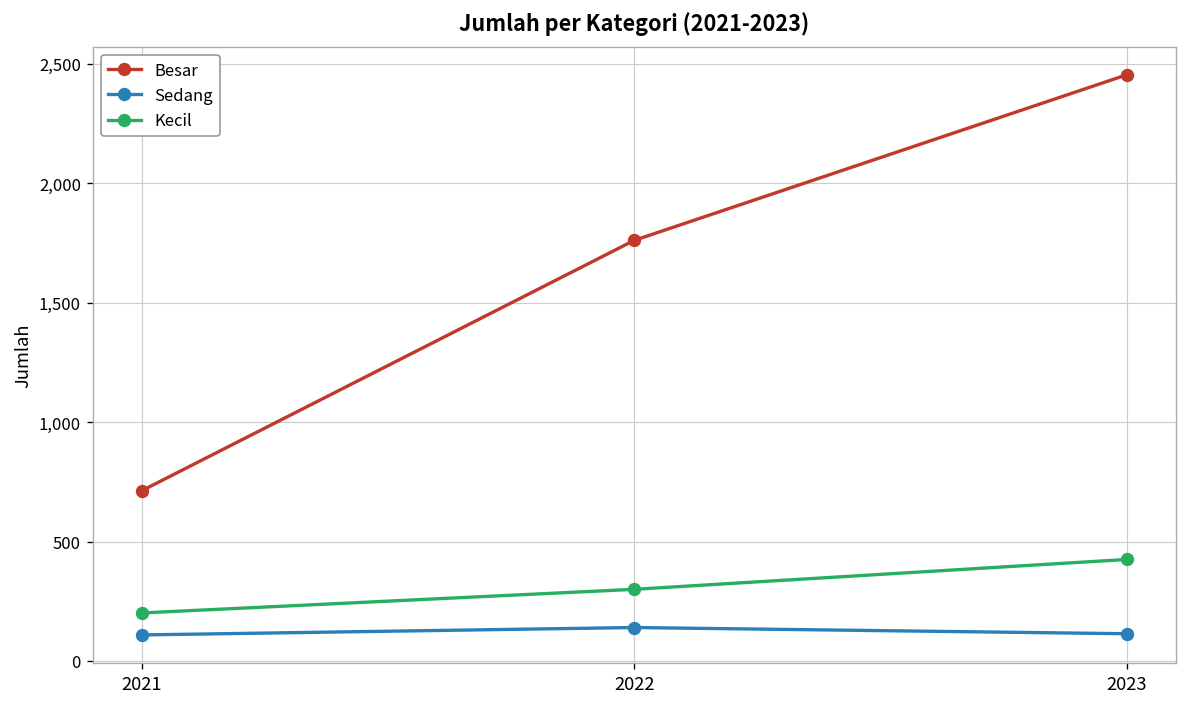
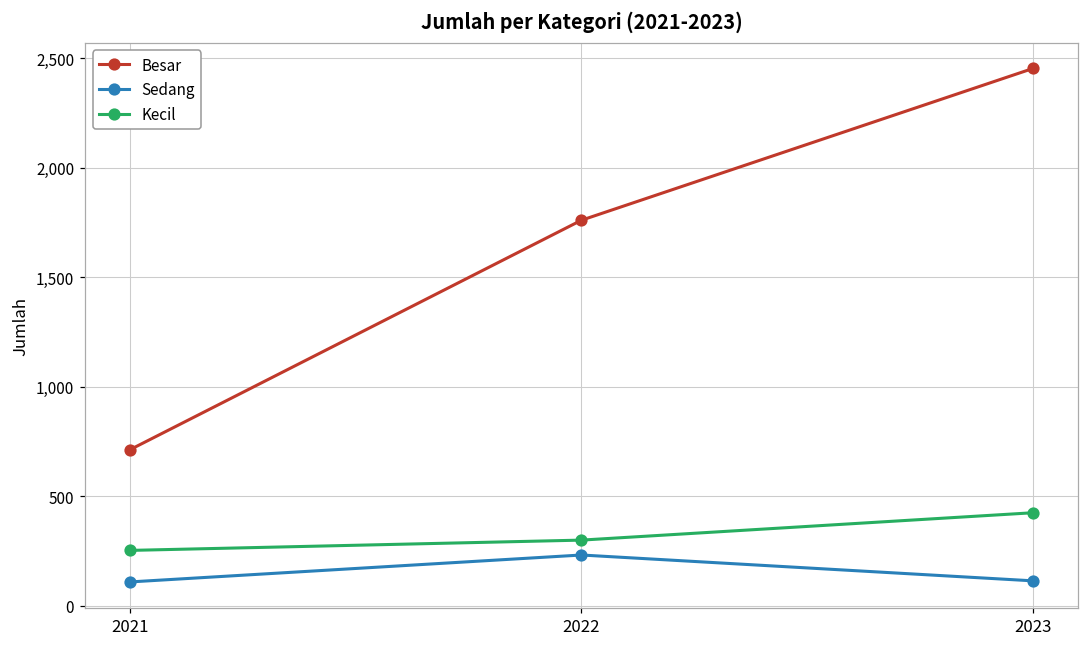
Kecil, 2021: 200 -> 250
Sedang, 2022: 140 -> 230
